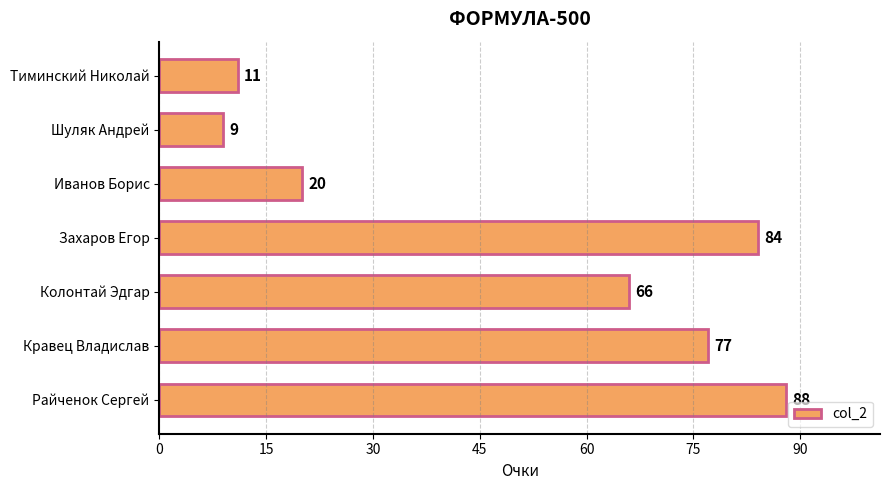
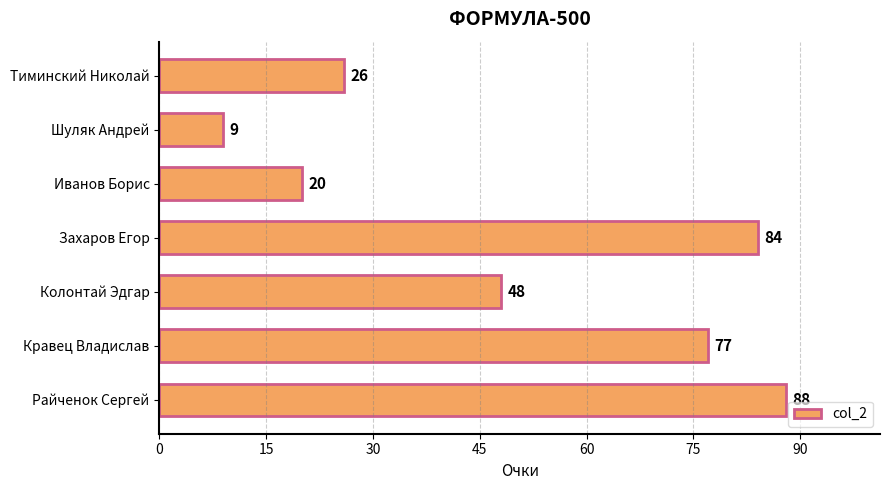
Тиминский Николай: 11 -> 26
Колонтай Эдгар: 66 -> 48
